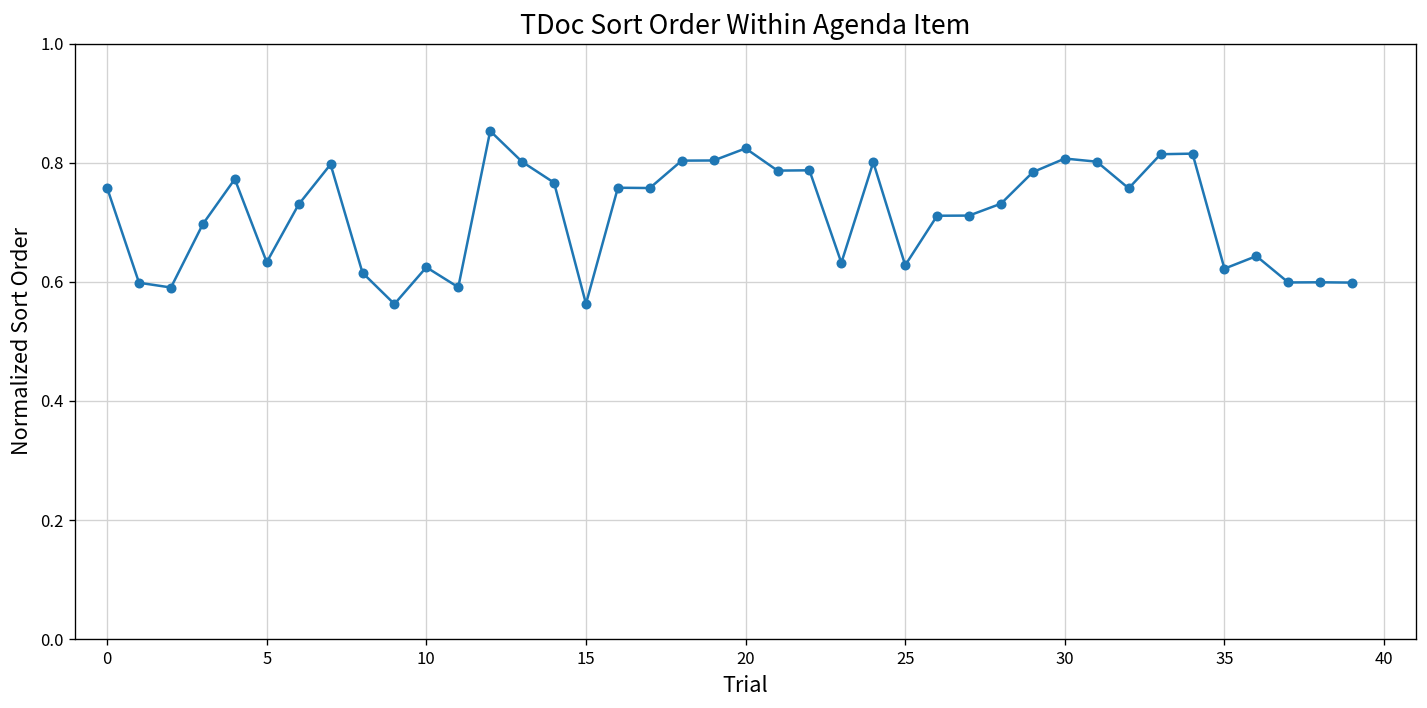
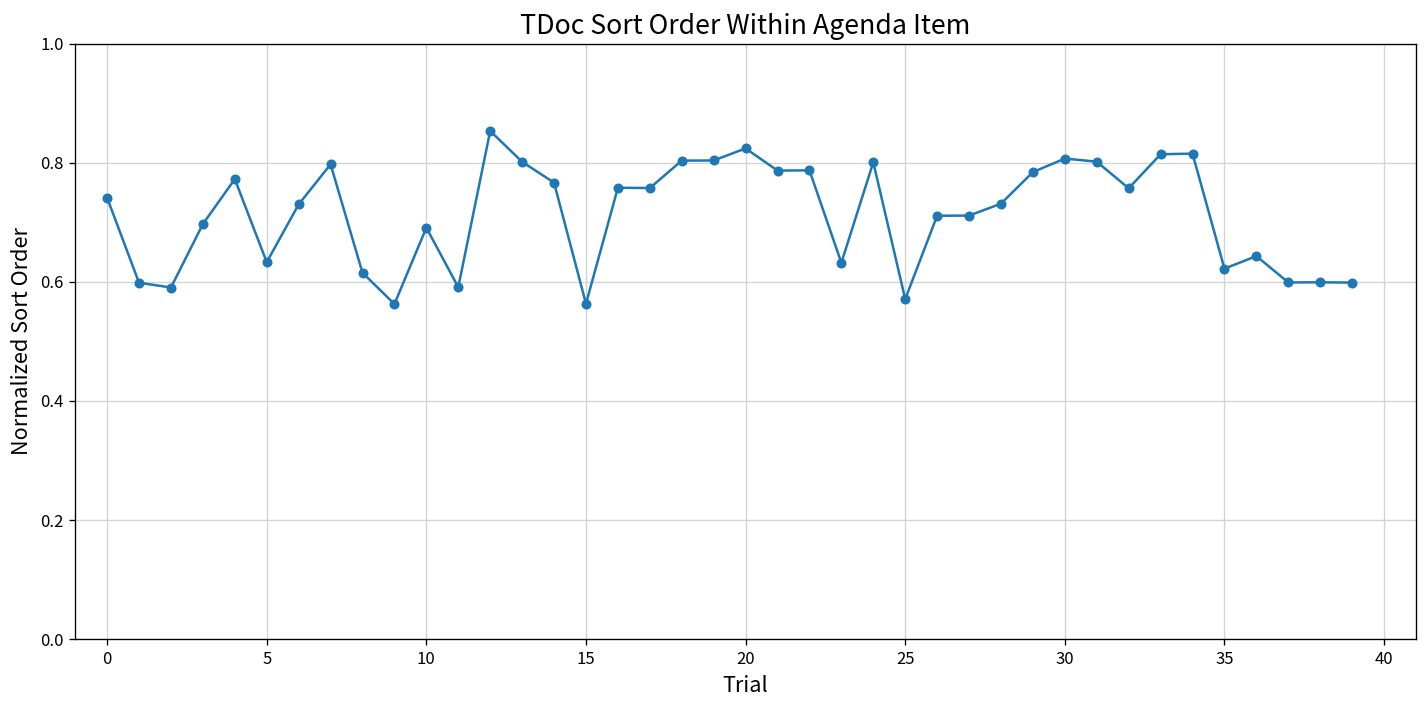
0: 0.76 -> 0.74
10: 0.62 -> 0.69
25: 0.63 -> 0.57
